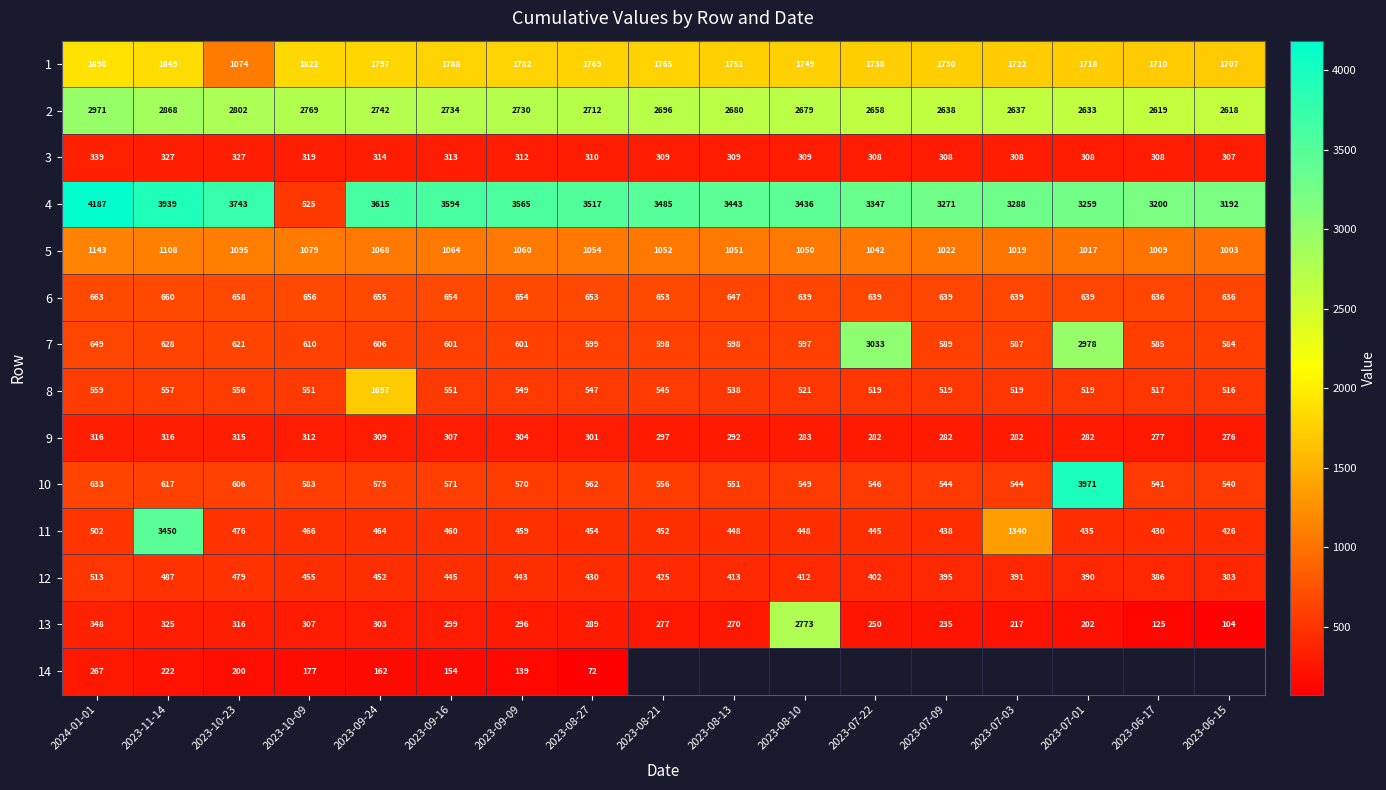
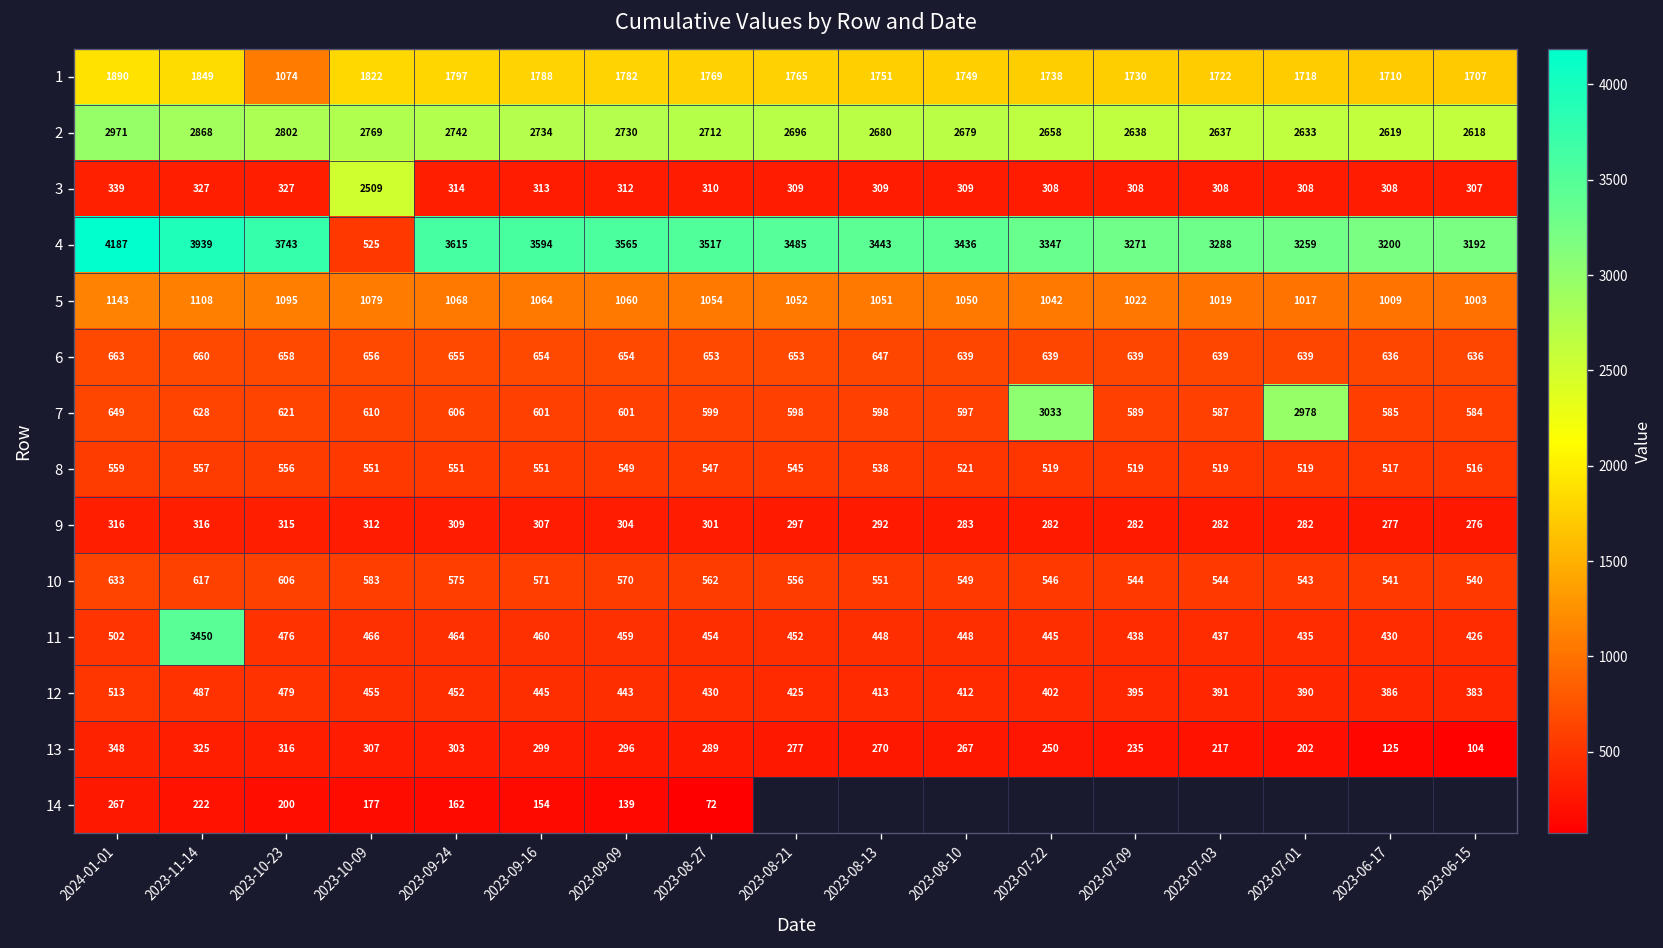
3, 2023-10-09: 319 -> 2509
8, 2023-09-24: 1697 -> 551
10, 2023-07-01: 3971 -> 543
11, 2023-07-03: 1340 -> 437
13, 2023-08-10: 2773 -> 267
